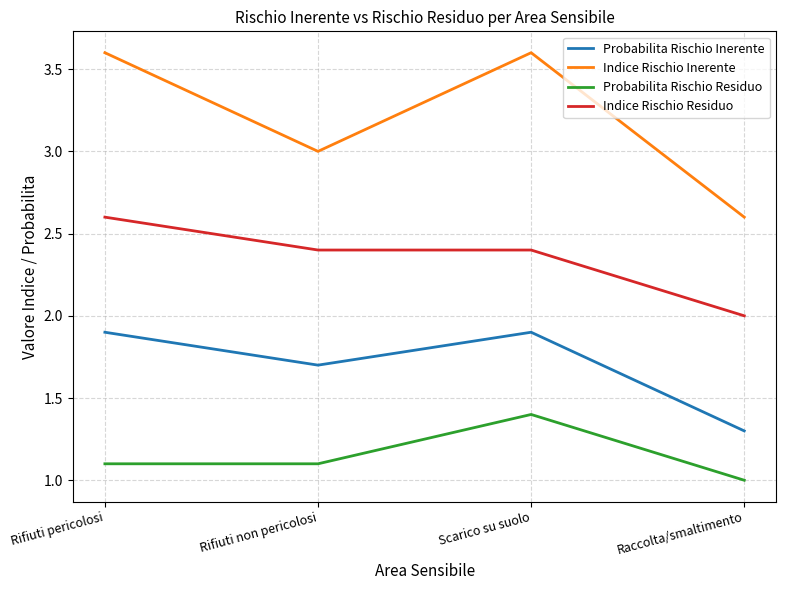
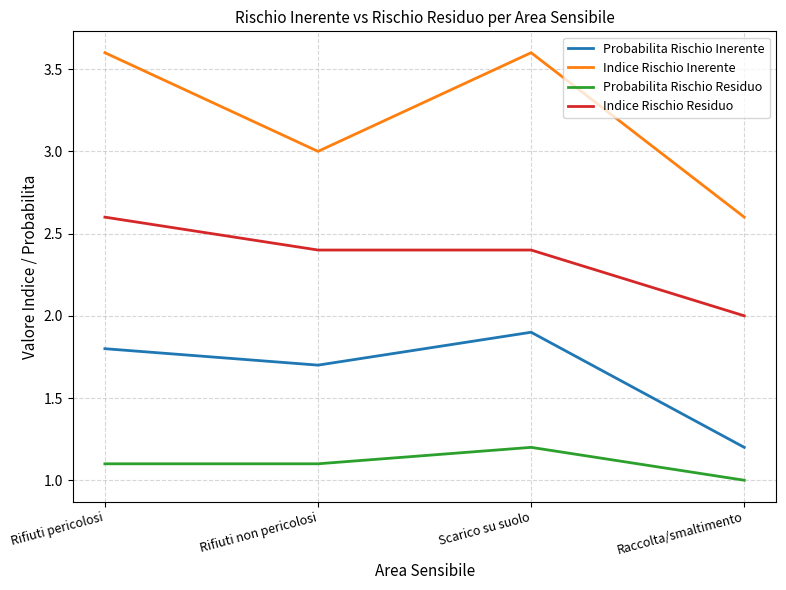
Probabilita Rischio Inerente, Rifiuti pericolosi: 1.9 -> 1.8
Probabilita Rischio Residuo, Scarico su suolo: 1.4 -> 1.2
Probabilita Rischio Inerente, Raccolta/smaltimento: 1.3 -> 1.2
